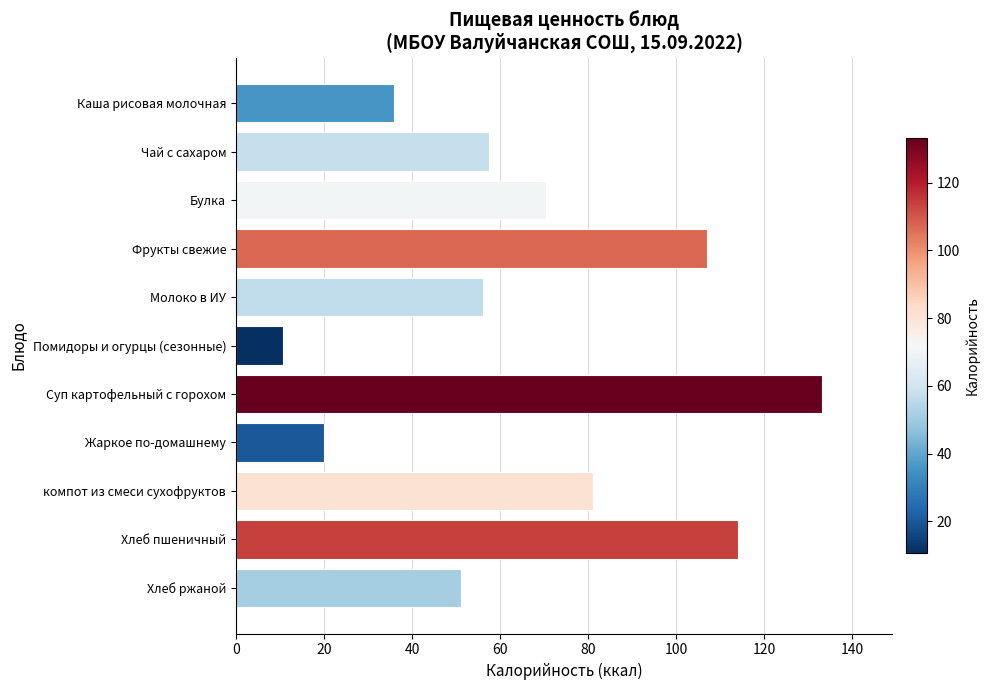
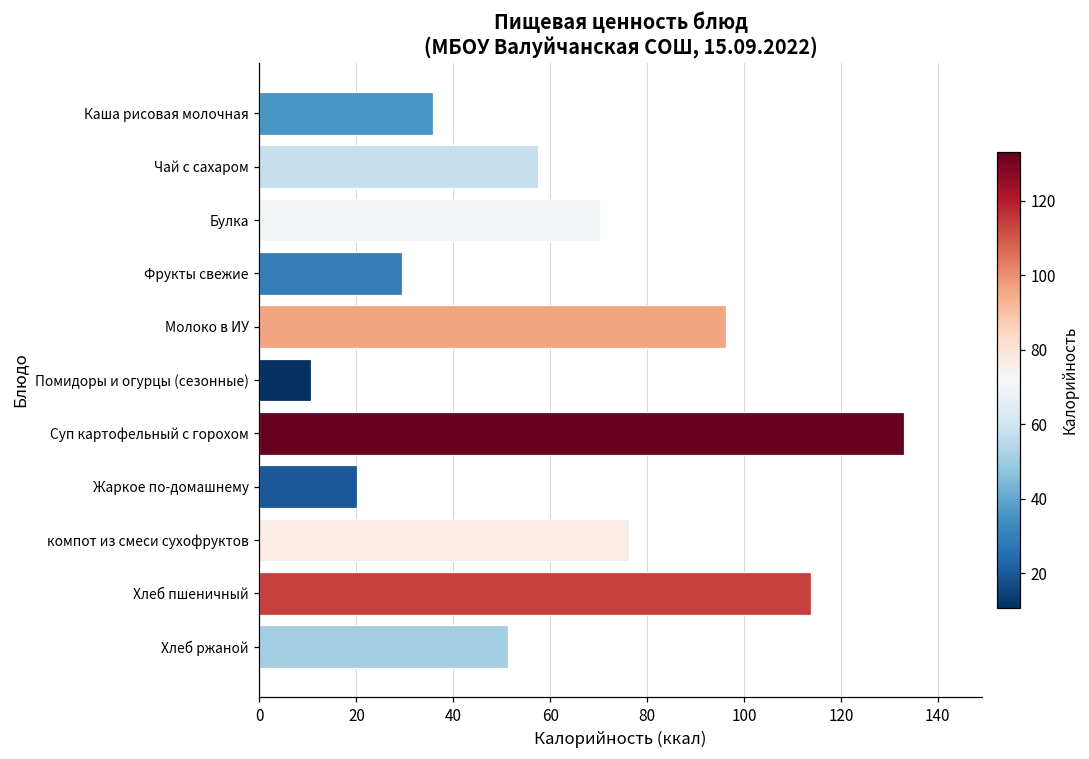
Фрукты свежие: 107 -> 30
Молоко в ИУ: 56 -> 96
компот из смеси сухофруктов: 81 -> 76
